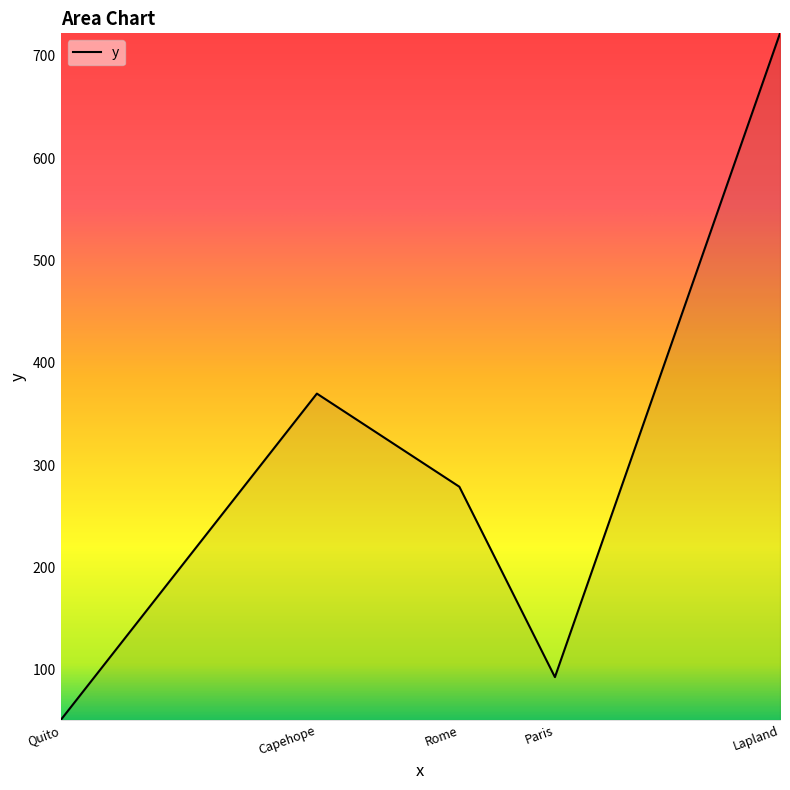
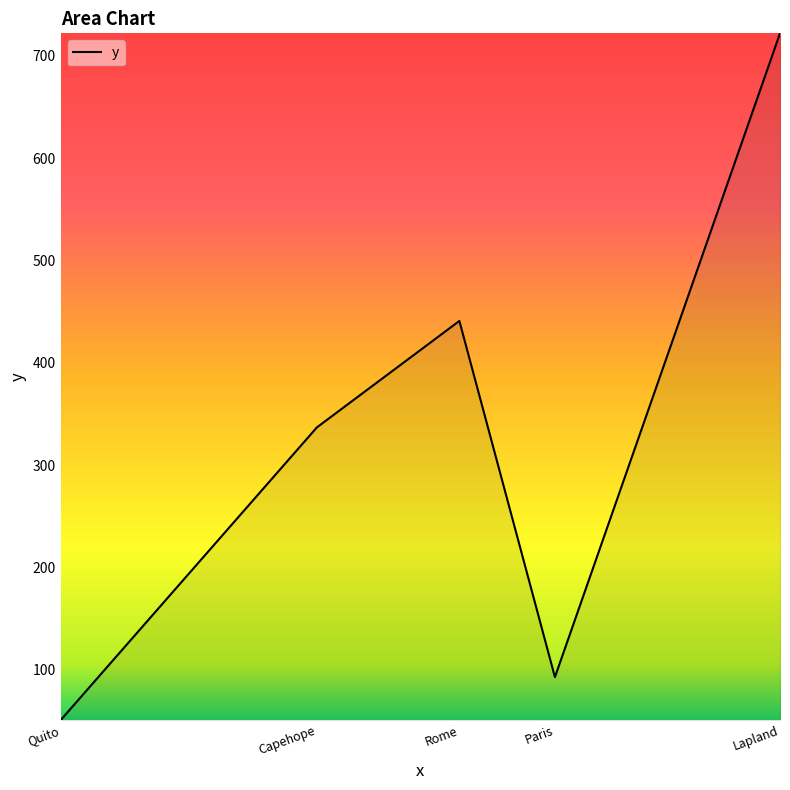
Capehope: 370 -> 337
Rome: 279 -> 441
